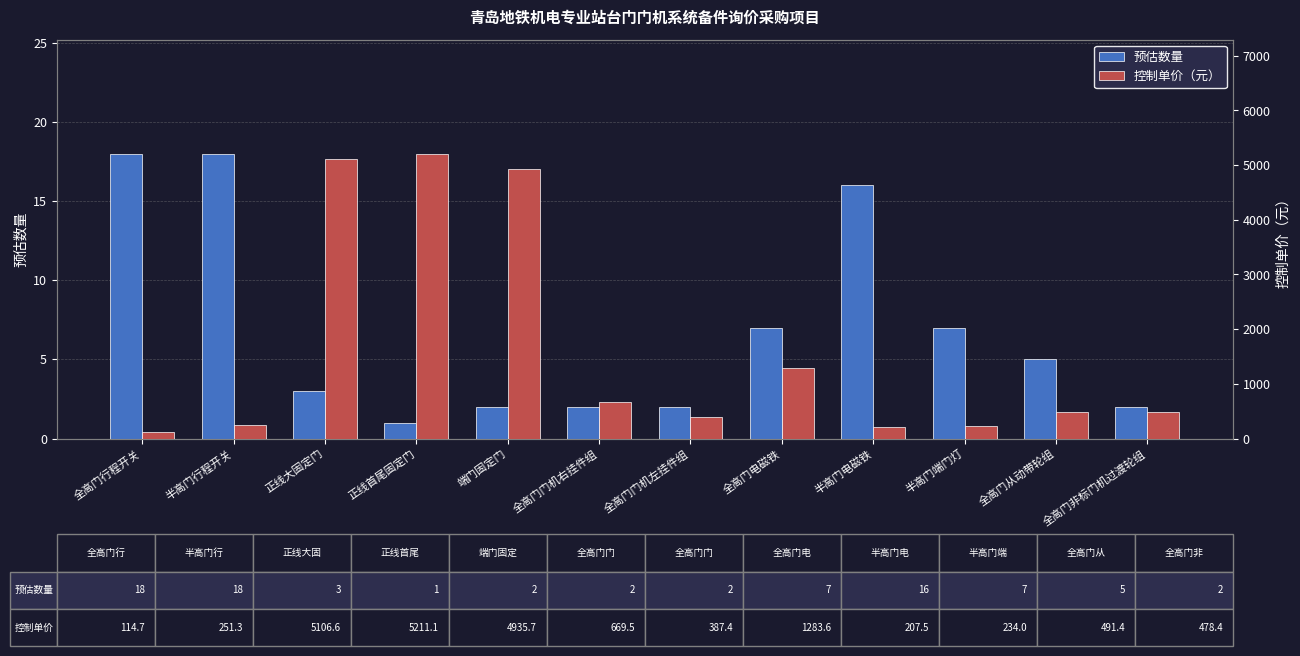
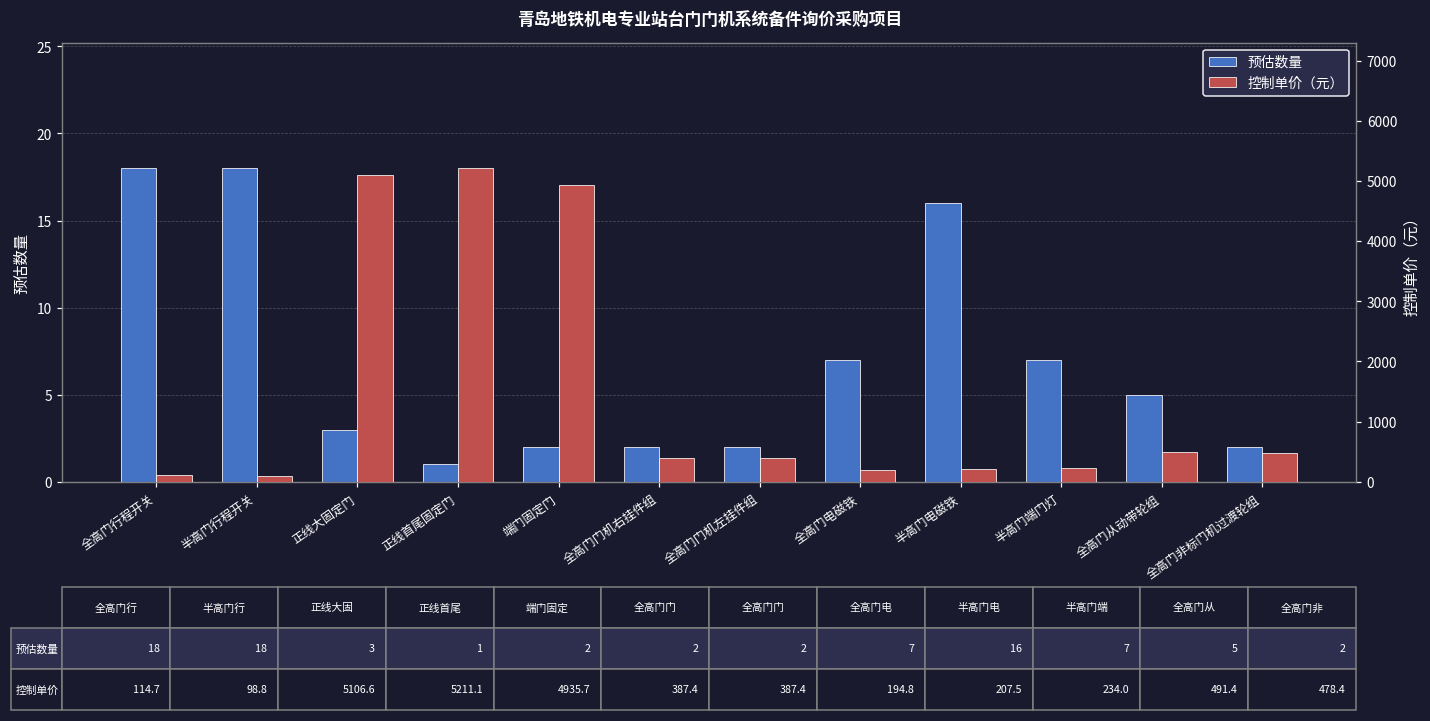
控制单价（元）, 半高门行程开关: 251.3 -> 98.8
控制单价（元）, 全高门门机右挂件组: 669.5 -> 387.4
控制单价（元）, 全高门电磁铁: 1283.6 -> 194.8
